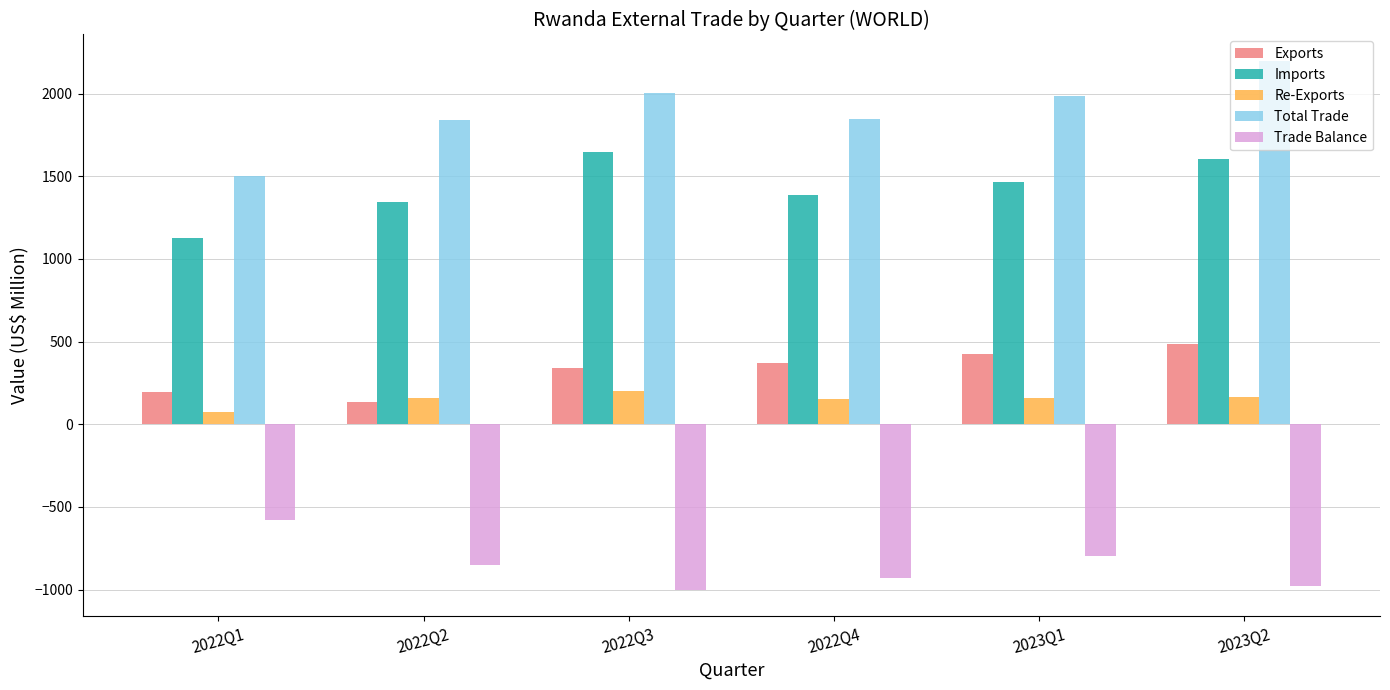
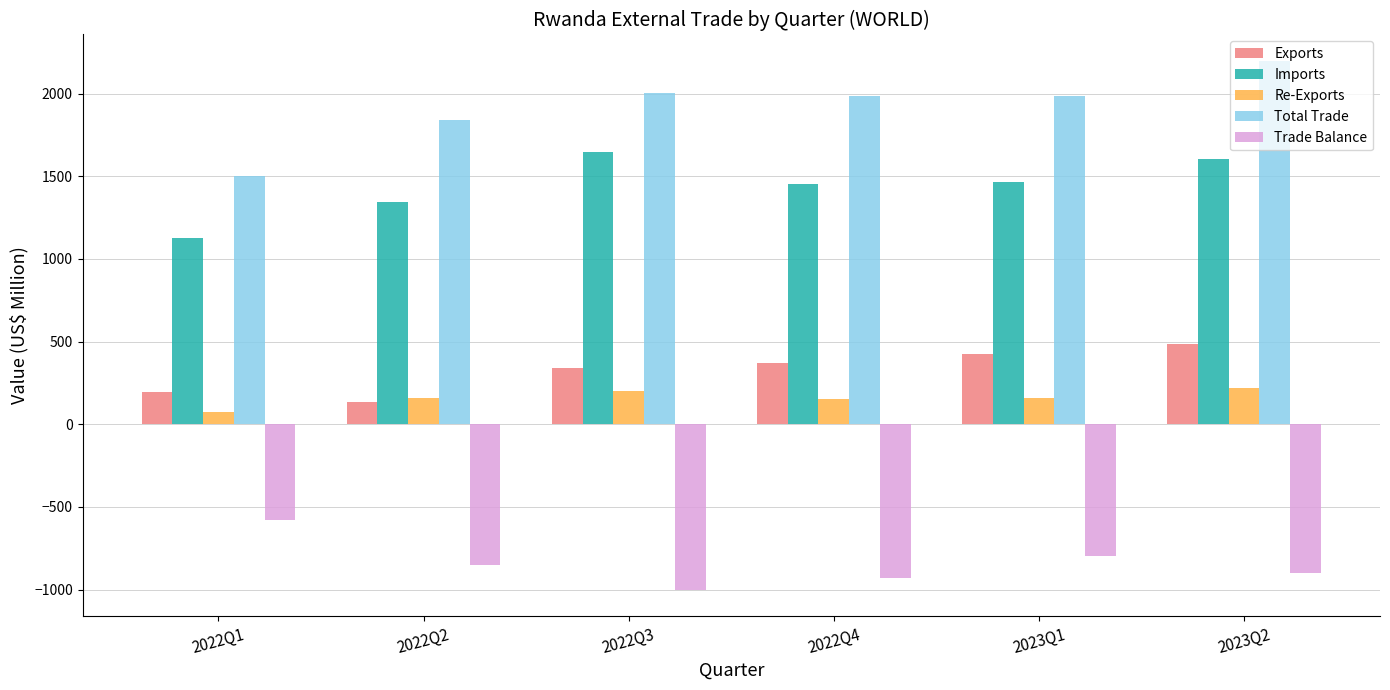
Imports, 2022Q4: 1390 -> 1460
Total Trade, 2022Q4: 1840 -> 1980
Re-Exports, 2023Q2: 160 -> 220
Trade Balance, 2023Q2: -980 -> -900
